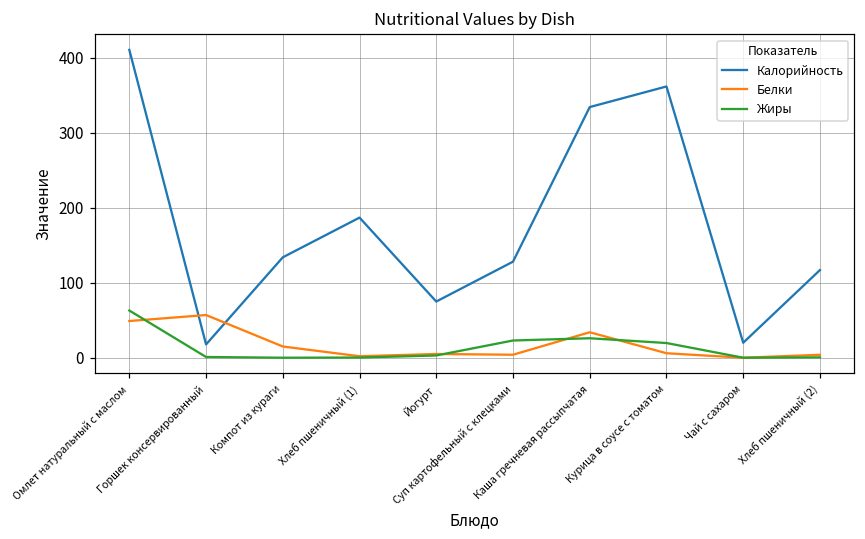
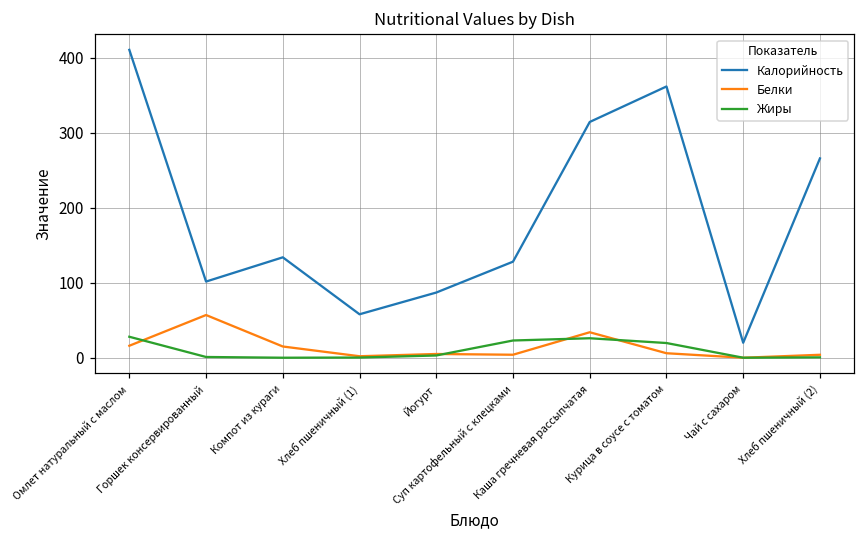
Белки, Омлет натуральный с маслом: 50 -> 20
Жиры, Омлет натуральный с маслом: 60 -> 30
Калорийность, Горшек консервированный: 20 -> 100
Калорийность, Хлеб пшеничный (1): 190 -> 60
Калорийность, Йогурт: 80 -> 90
Калорийность, Каша гречневая рассыпчатая: 330 -> 310
Калорийность, Хлеб пшеничный (2): 120 -> 270
